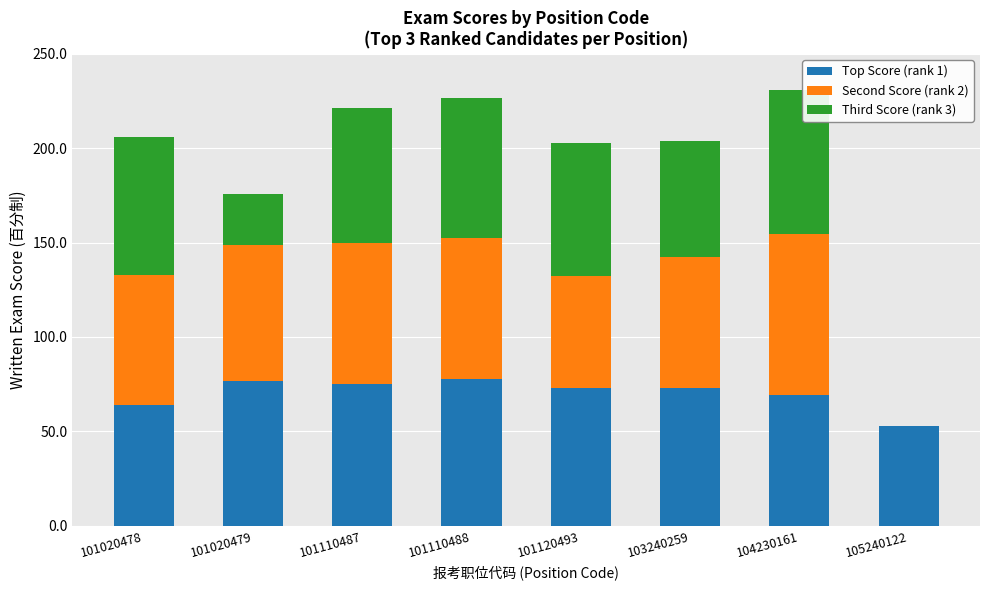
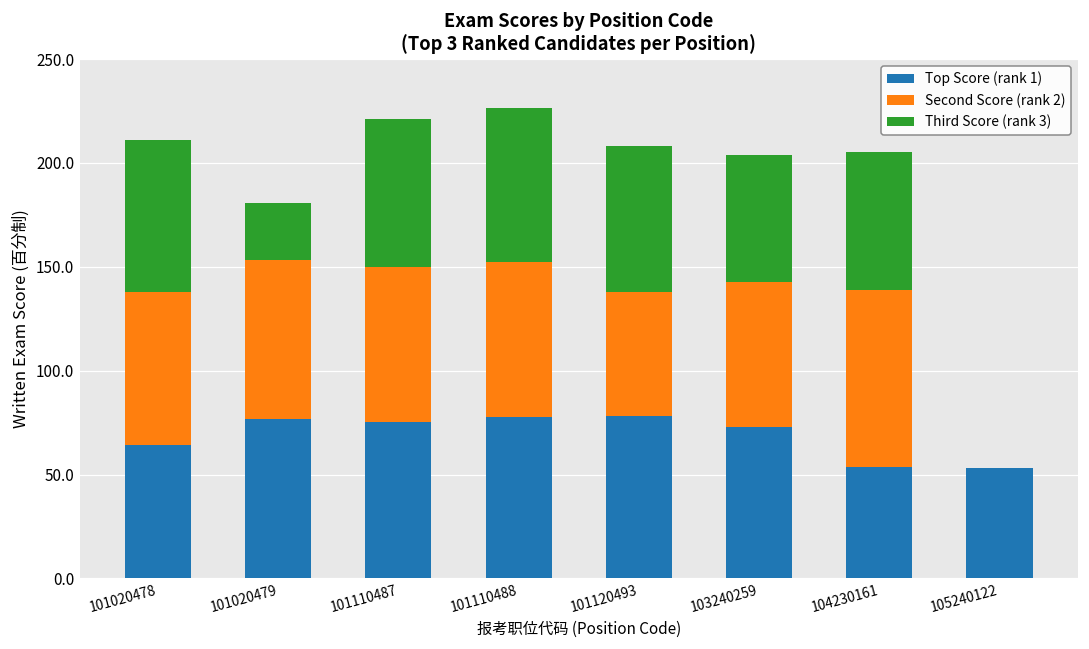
Second Score (rank 2), 101020478: 69 -> 74
Second Score (rank 2), 101020479: 72 -> 77
Top Score (rank 1), 101120493: 73 -> 78
Top Score (rank 1), 104230161: 69 -> 54
Third Score (rank 3), 104230161: 76 -> 66
